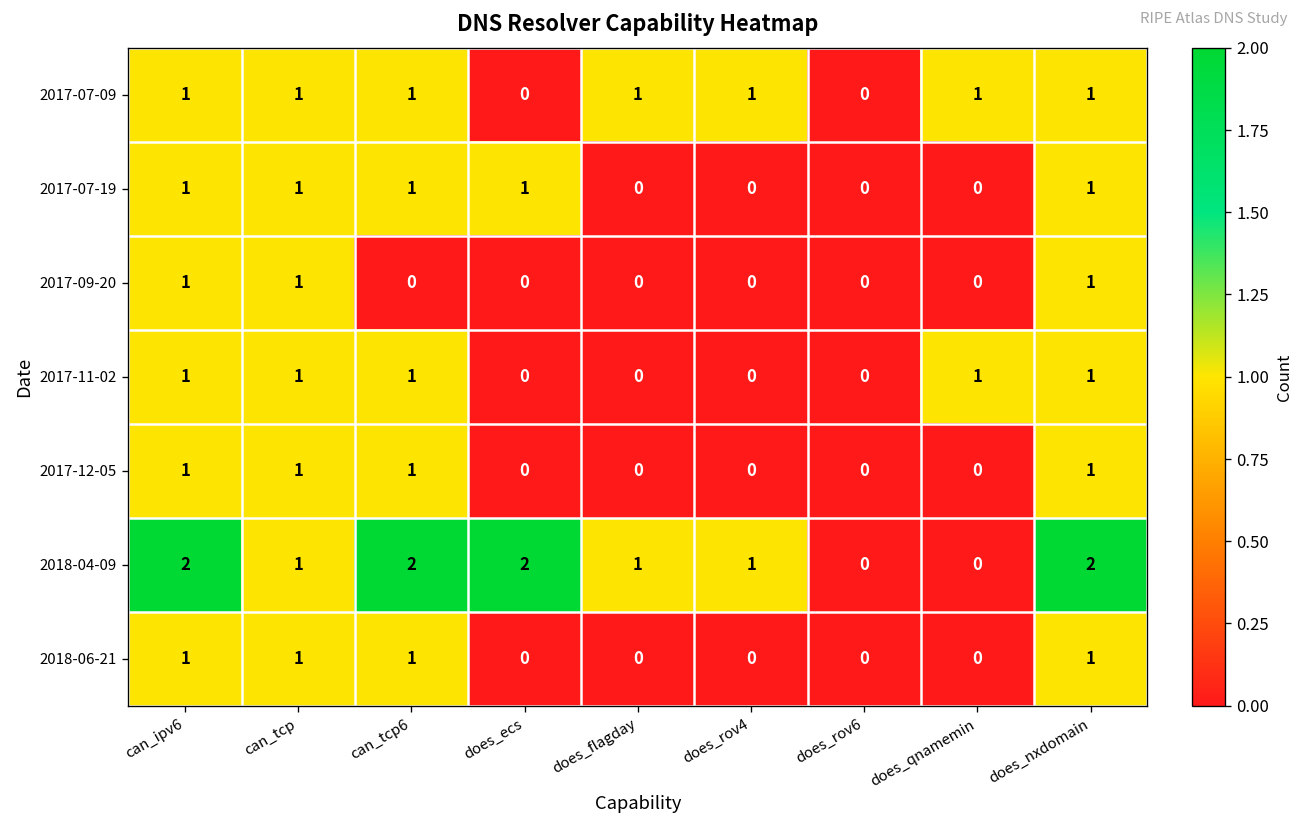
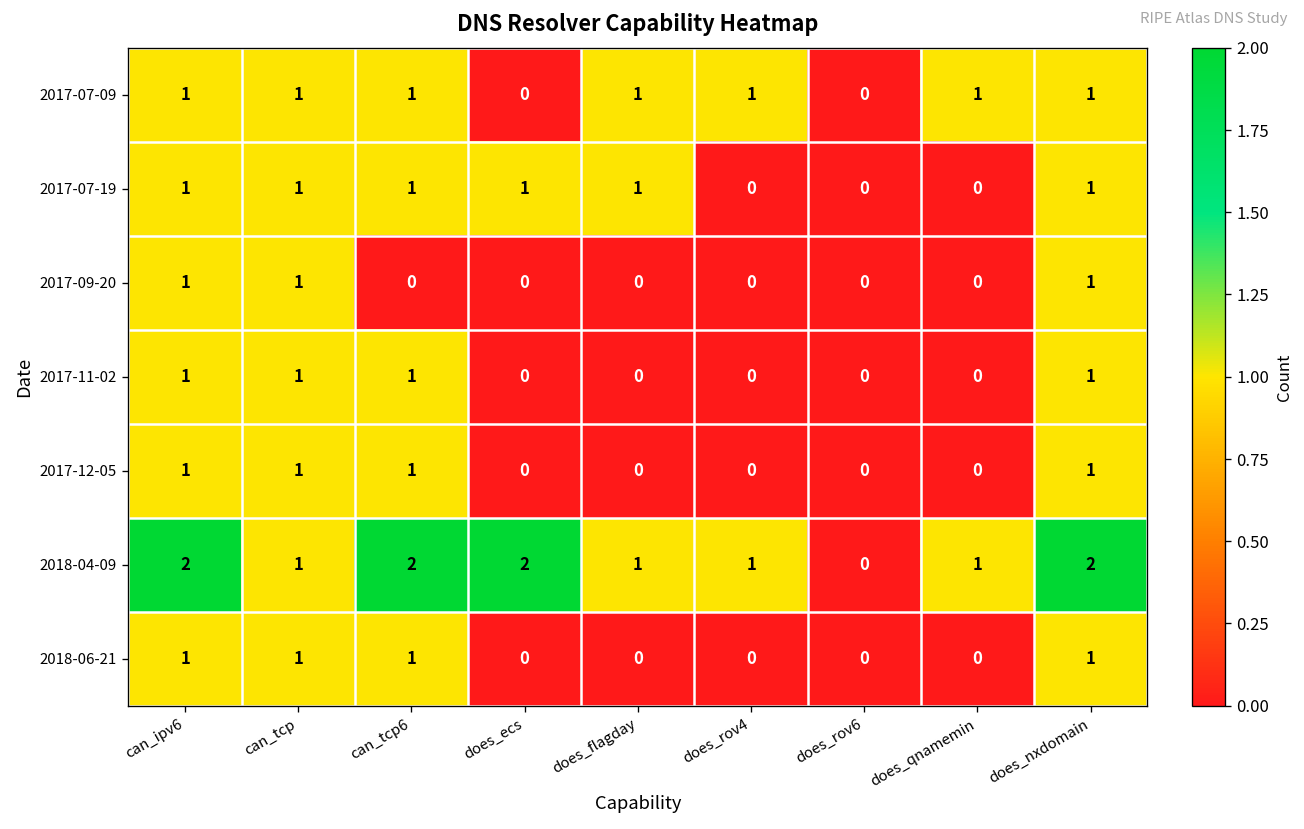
2017-07-19, does_flagday: 0 -> 1
2017-11-02, does_qnamemin: 1 -> 0
2018-04-09, does_qnamemin: 0 -> 1
